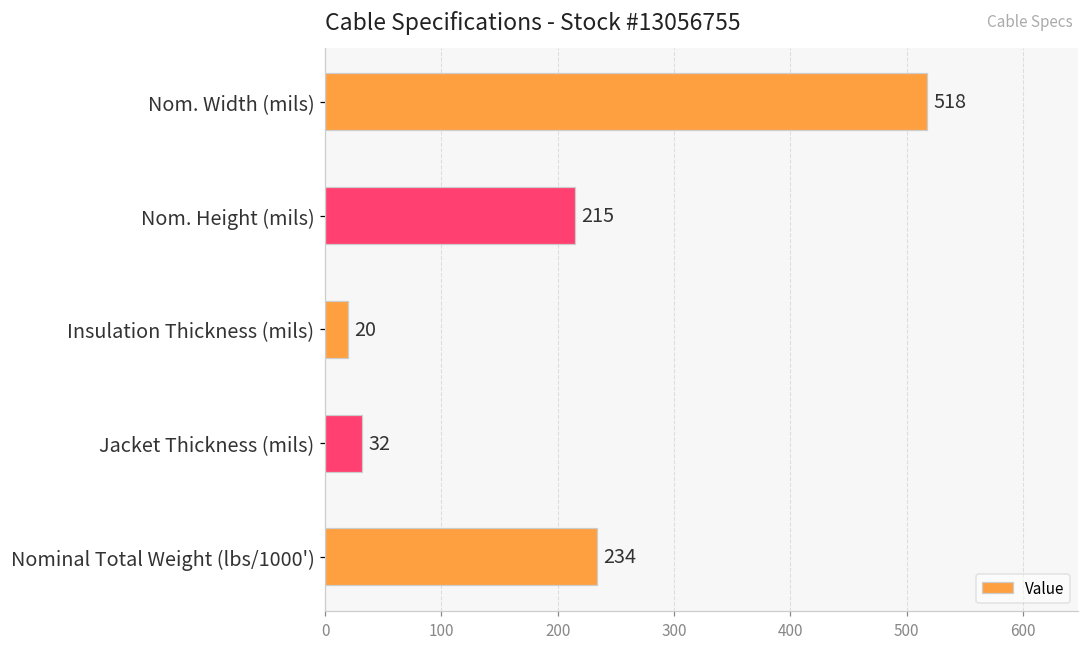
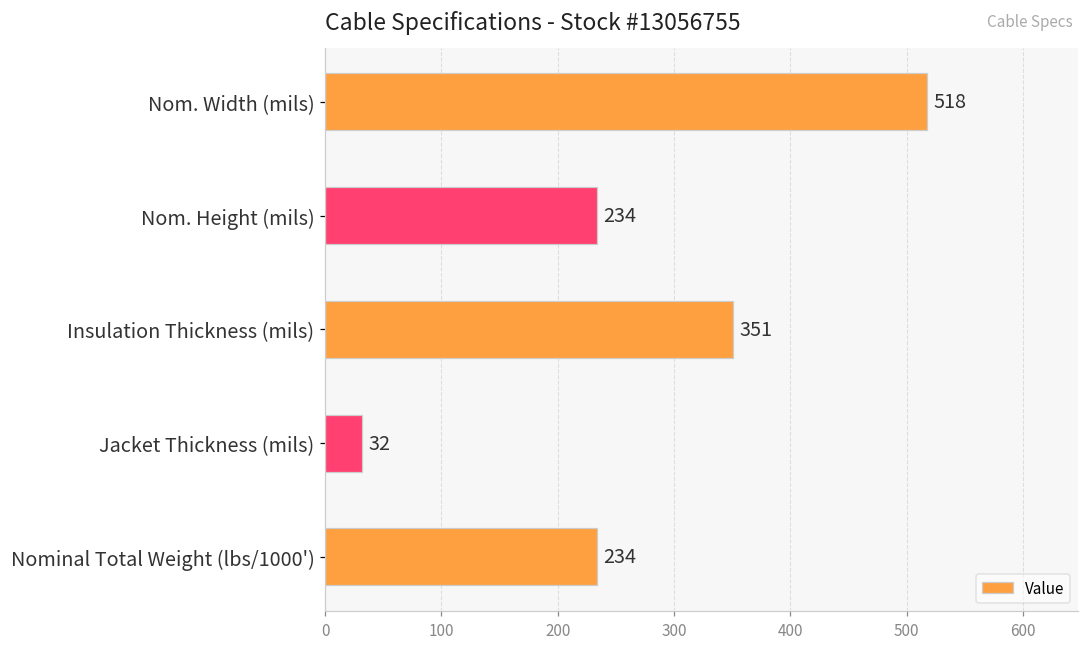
Nom. Height (mils): 215 -> 234
Insulation Thickness (mils): 20 -> 351
